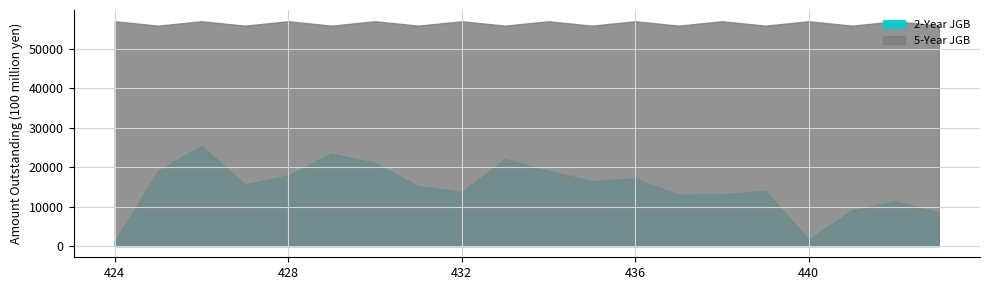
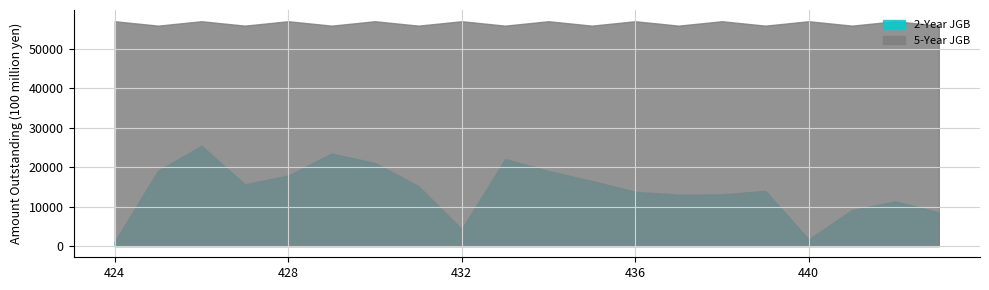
2-Year JGB, 432: 14000 -> 4000
2-Year JGB, 436: 17000 -> 14000
